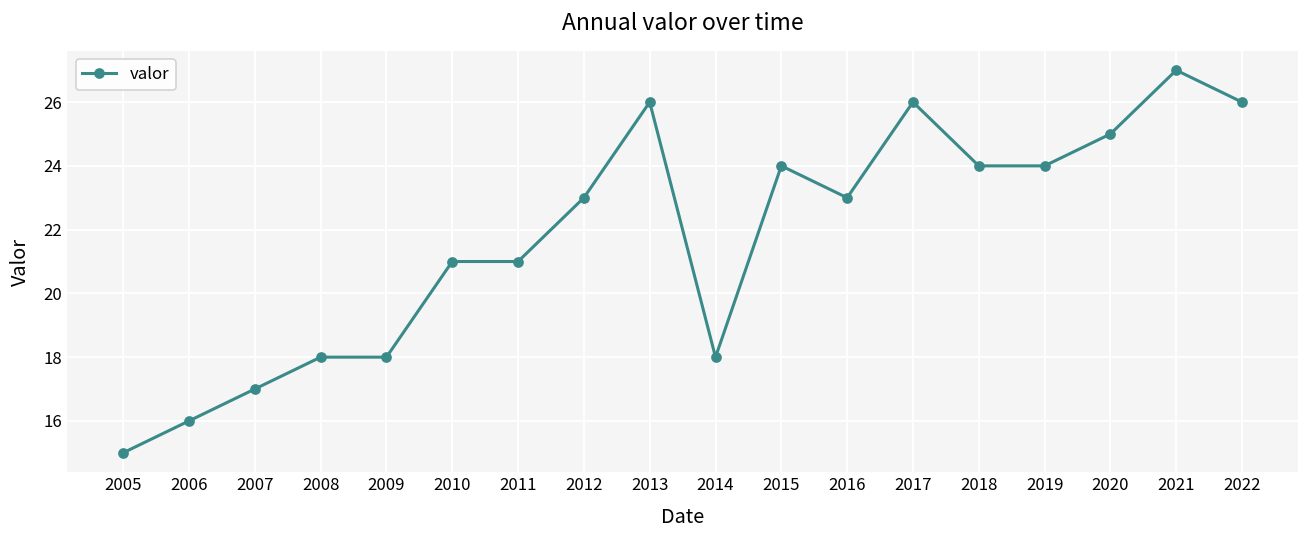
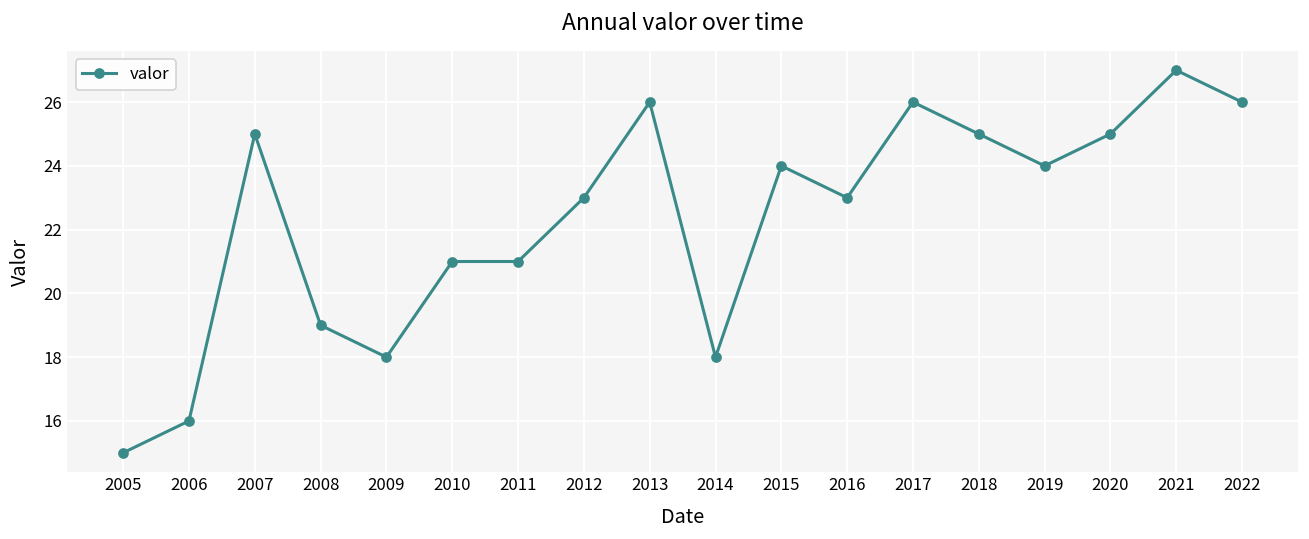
2007: 17 -> 25
2008: 18 -> 19
2018: 24 -> 25
